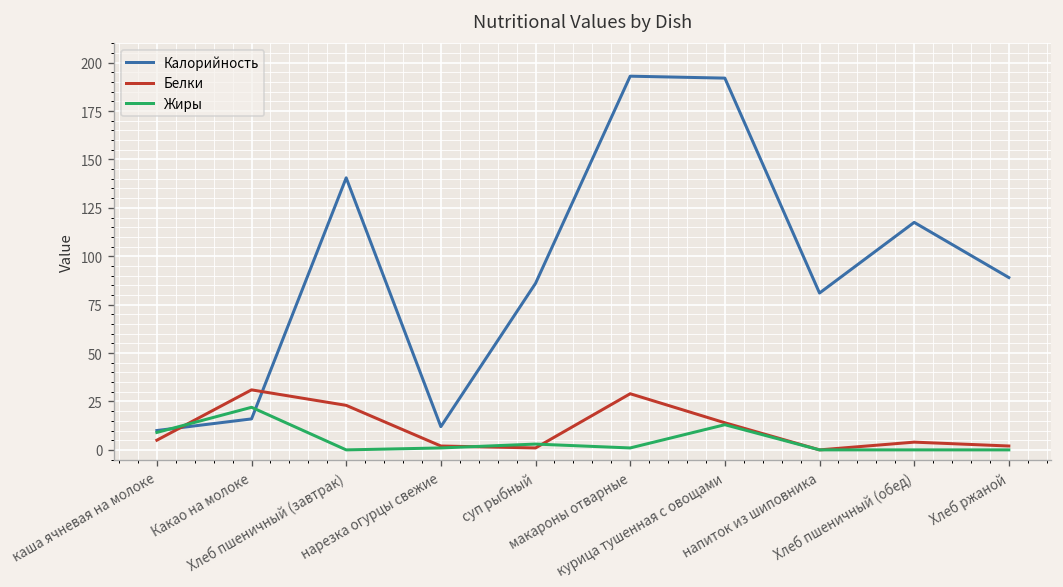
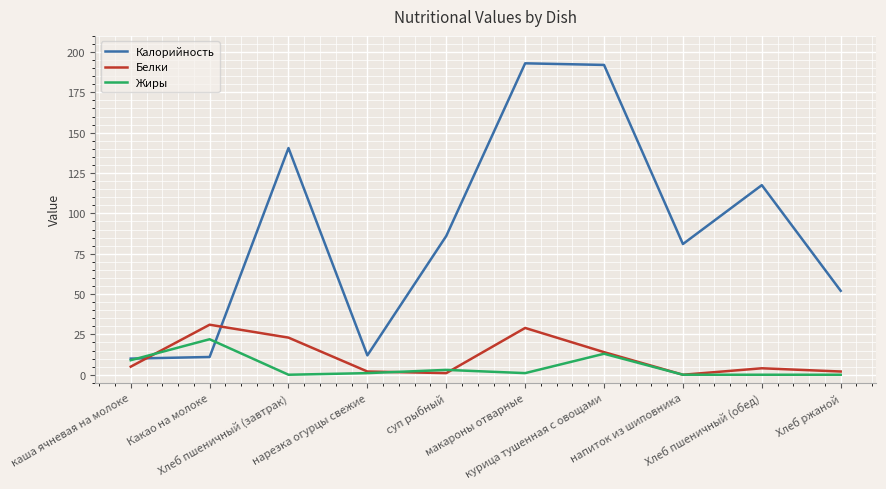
Калорийность, Какао на молоке: 16 -> 11
Калорийность, Хлеб ржаной: 89 -> 52
